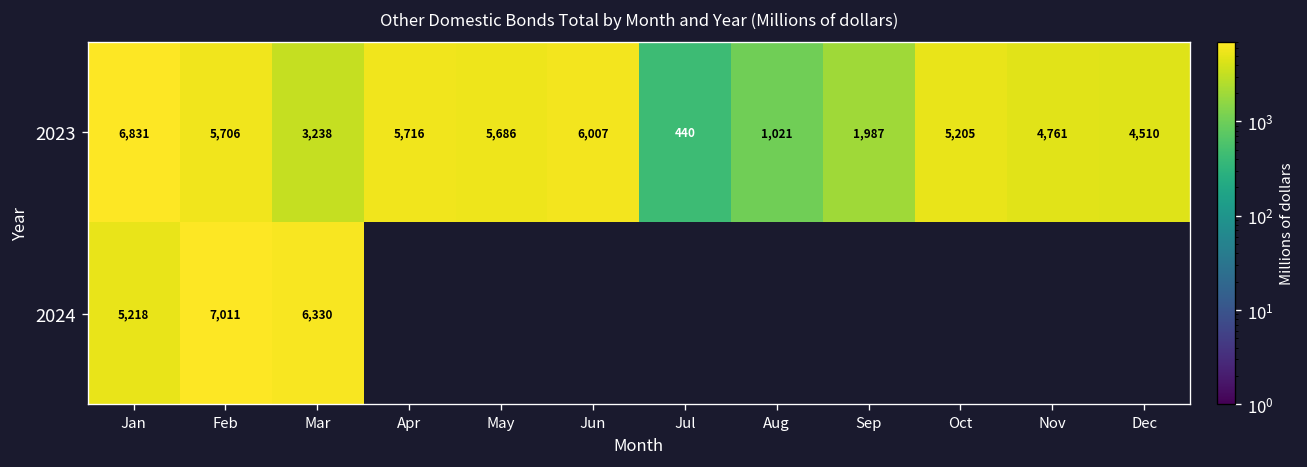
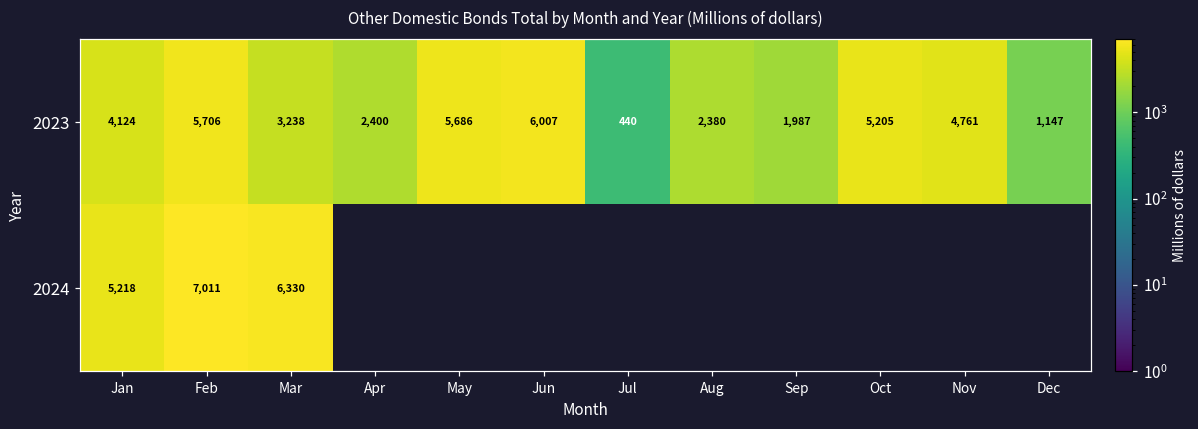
2023, Jan: 6,831 -> 4,124
2023, Apr: 5,716 -> 2,400
2023, Aug: 1,021 -> 2,380
2023, Dec: 4,510 -> 1,147
